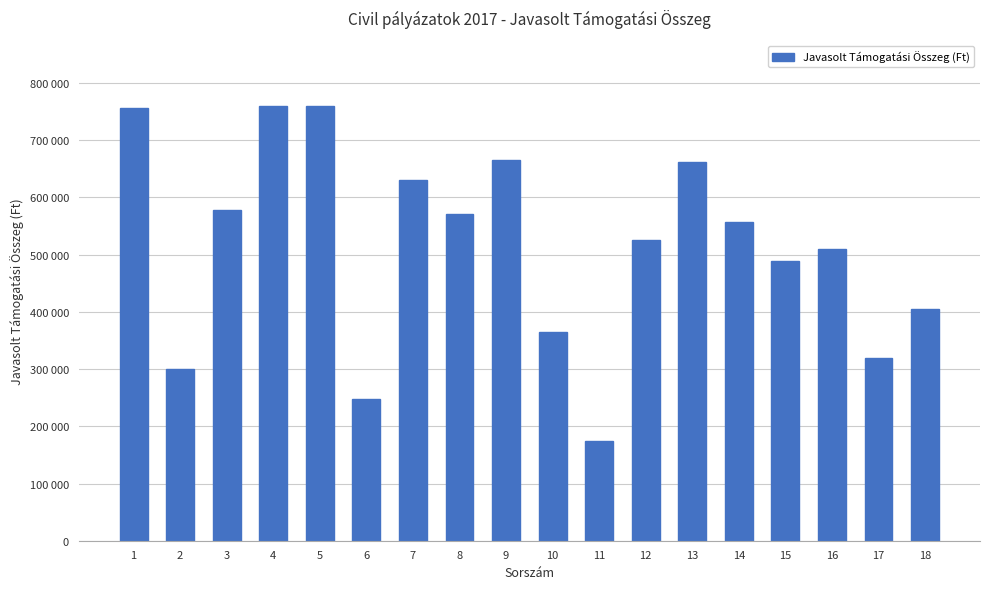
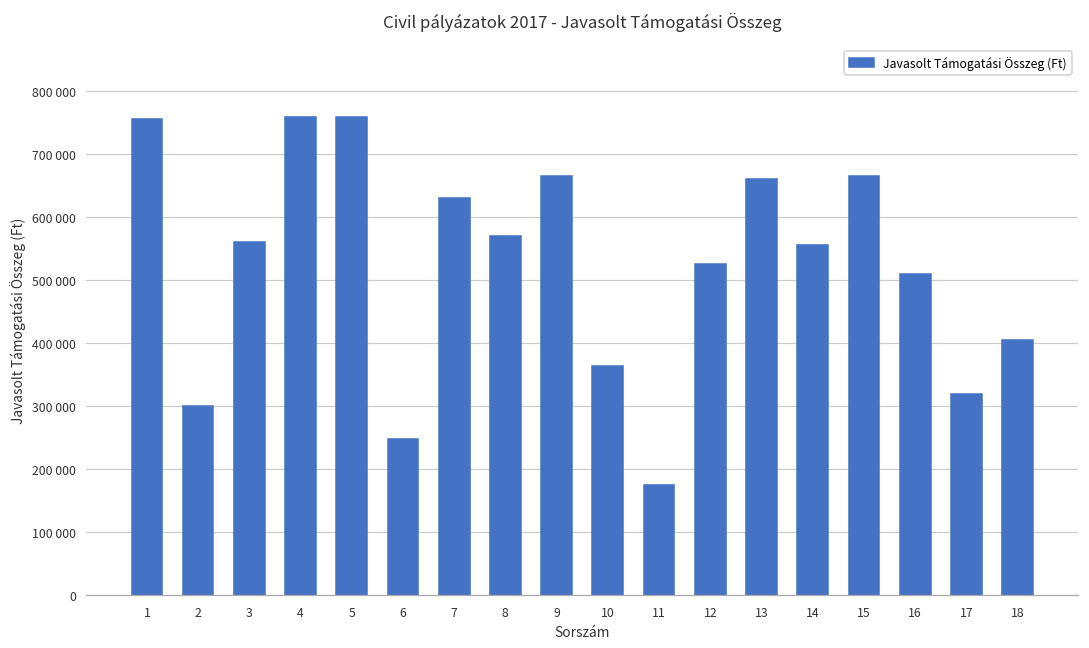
3: 580000 -> 560000
15: 490000 -> 670000
